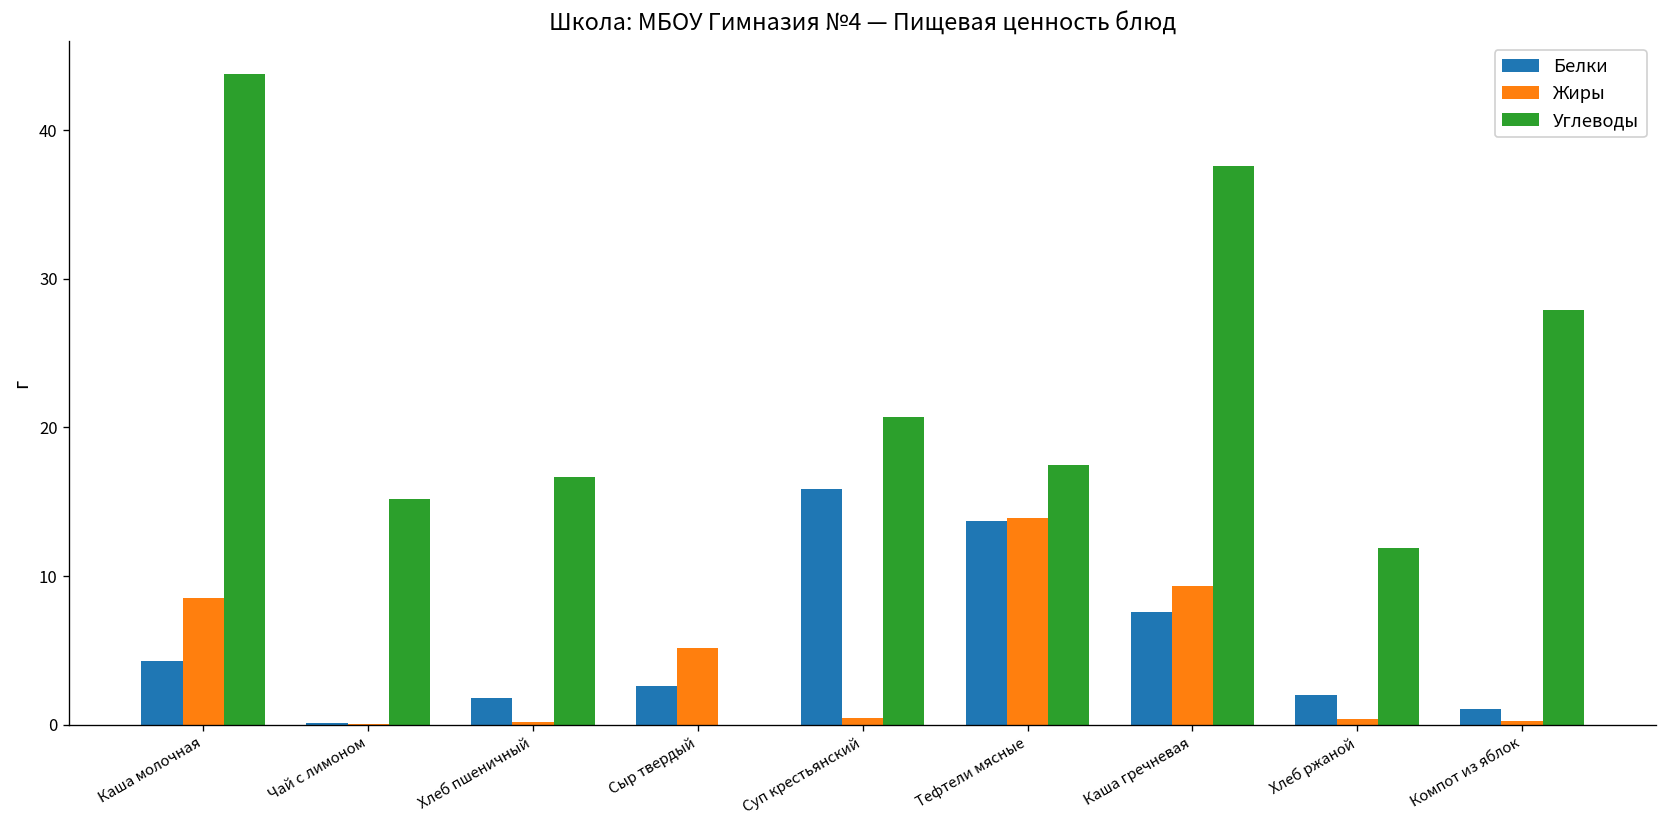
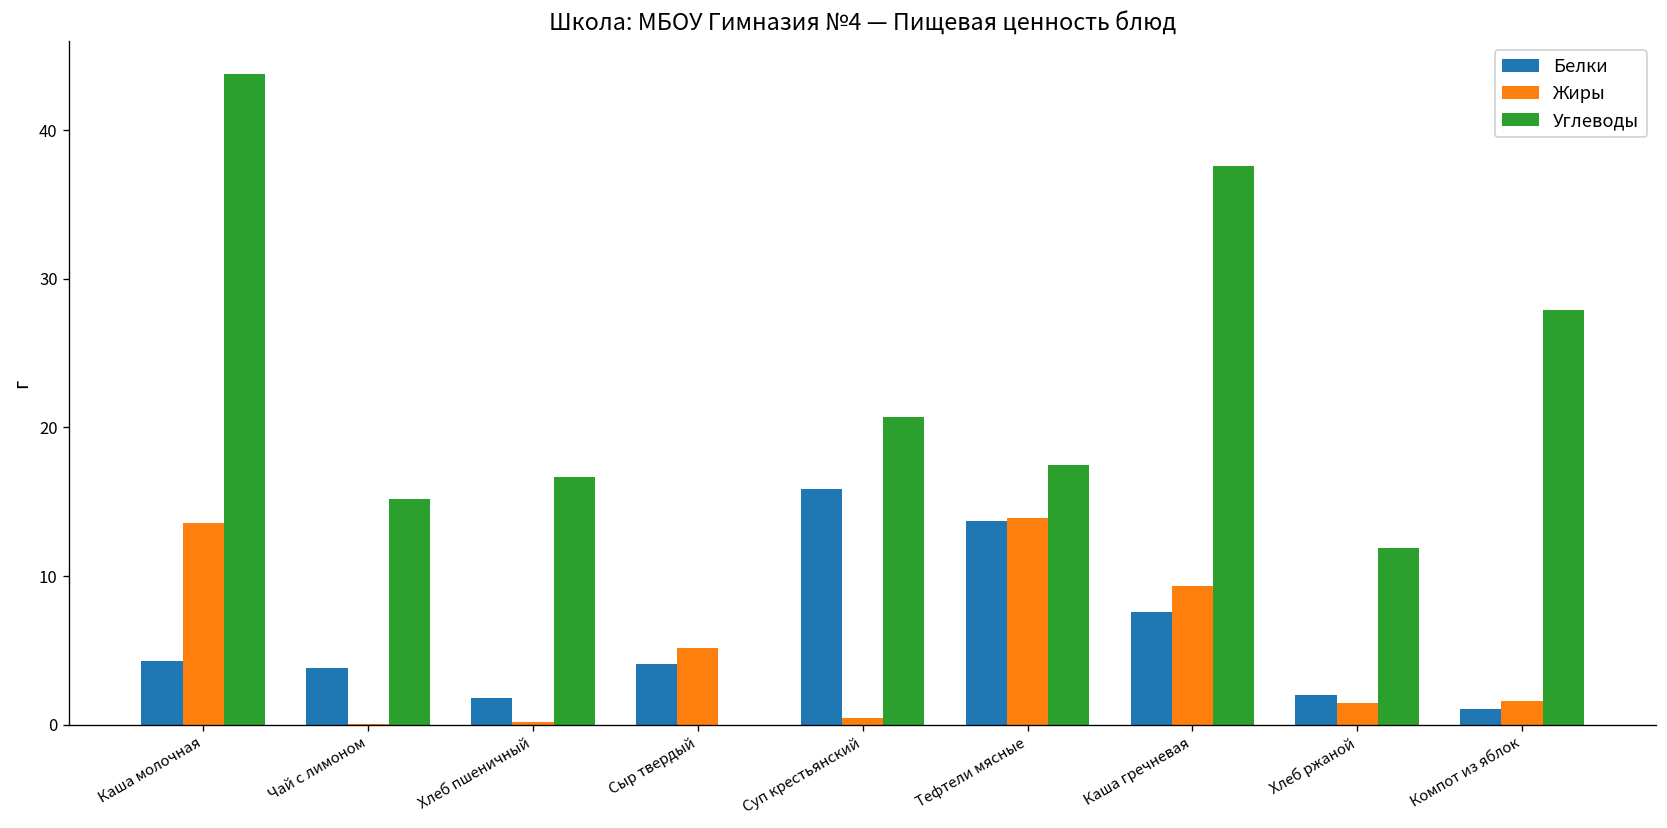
Жиры, Каша молочная: 8.5 -> 13.6
Белки, Чай с лимоном: 0.1 -> 3.8
Белки, Сыр твердый: 2.6 -> 4.1
Жиры, Хлеб ржаной: 0.4 -> 1.5
Жиры, Компот из яблок: 0.2 -> 1.6
